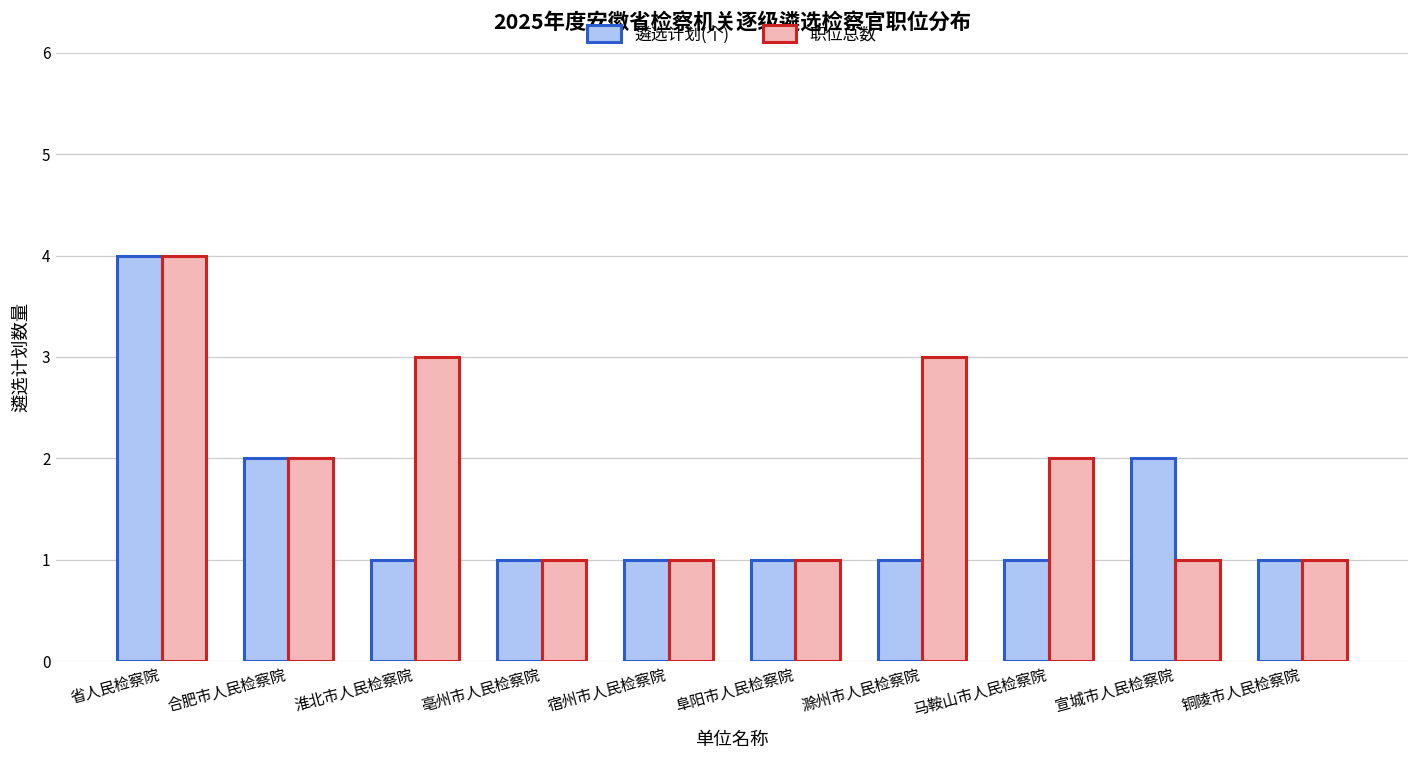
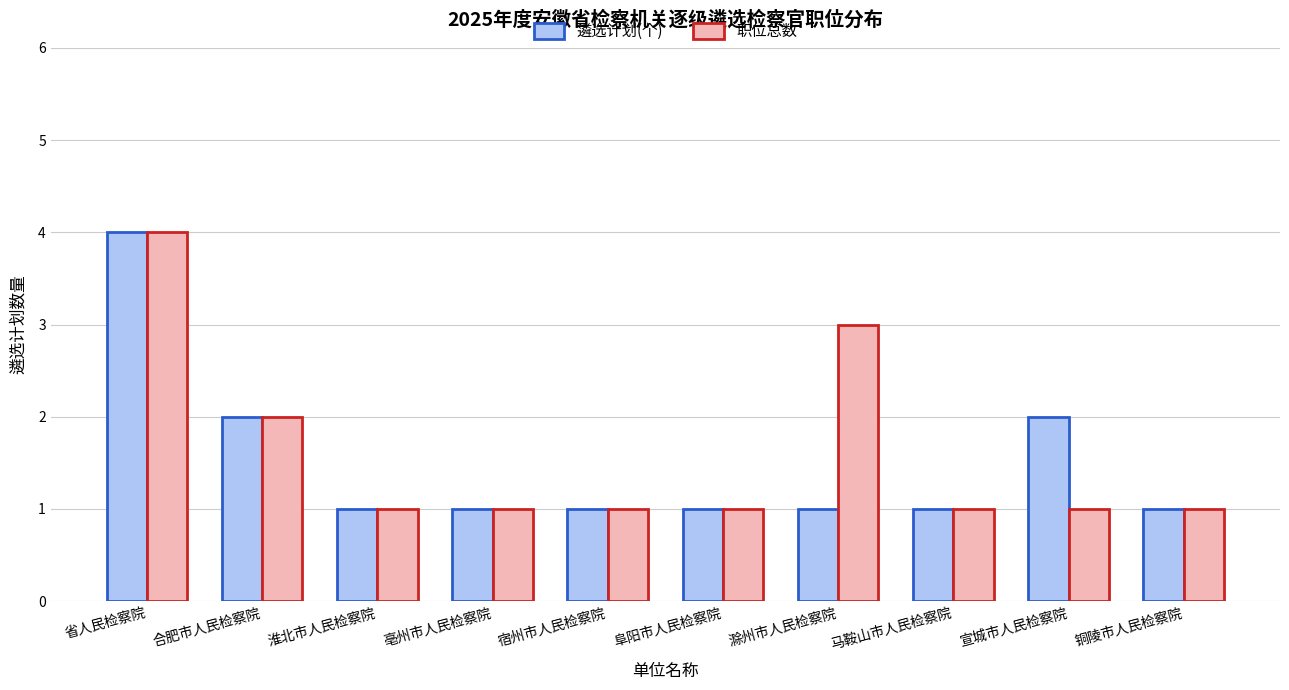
职位总数, 淮北市人民检察院: 3 -> 1
职位总数, 马鞍山市人民检察院: 2 -> 1
